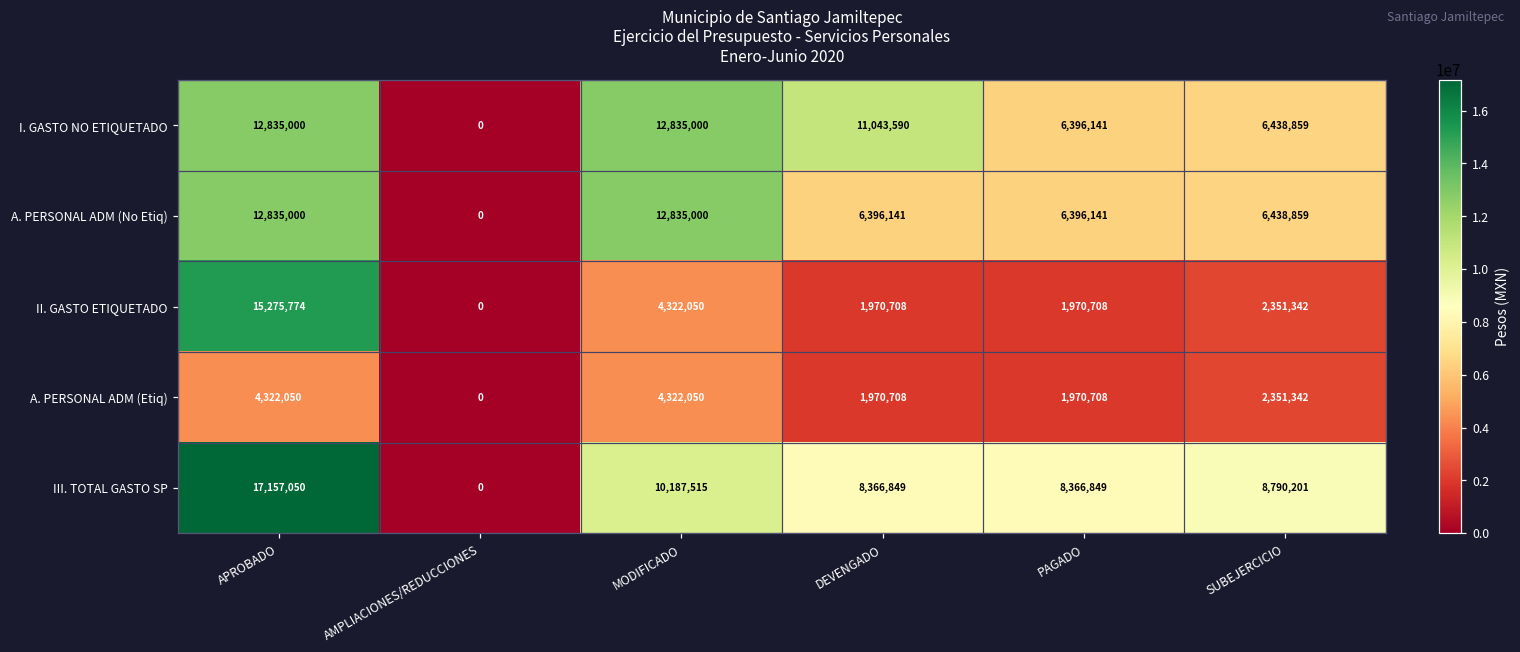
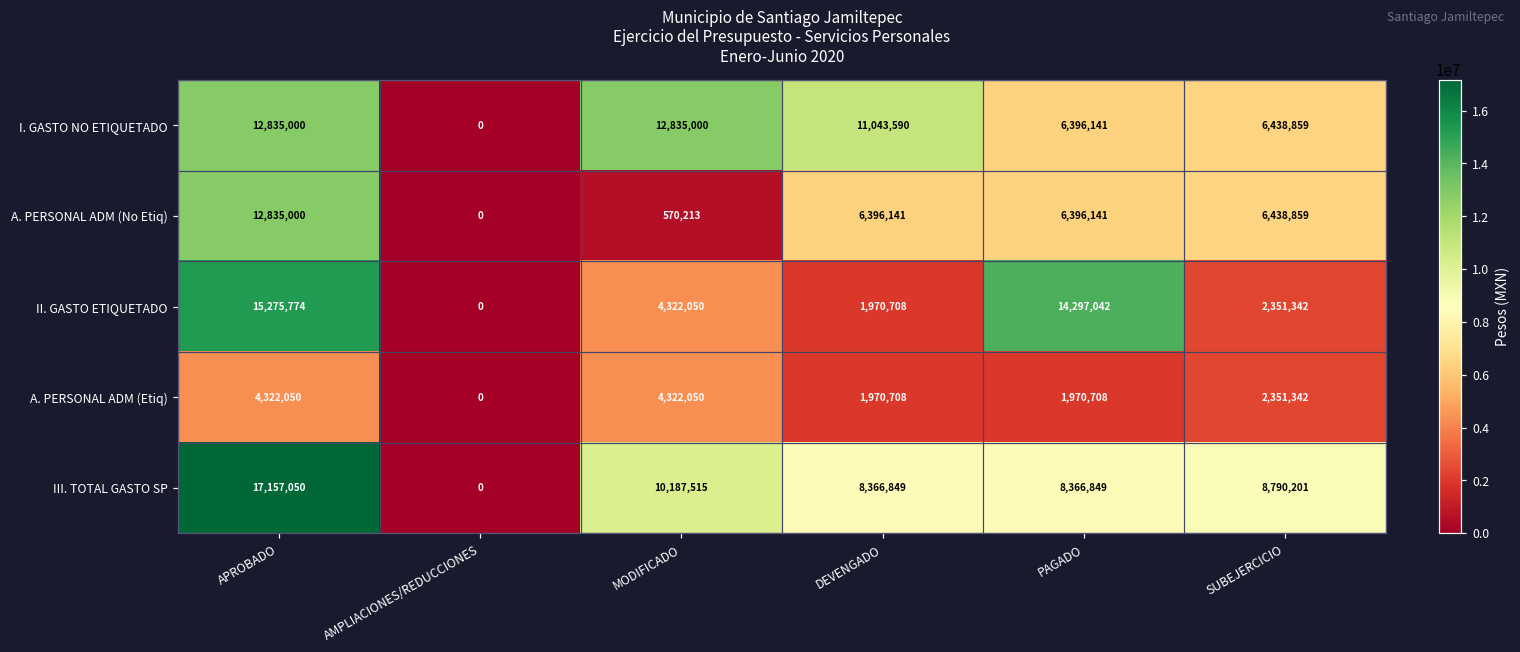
A. PERSONAL ADM (No Etiq), MODIFICADO: 12,835,000 -> 570,213
II. GASTO ETIQUETADO, PAGADO: 1,970,708 -> 14,297,042
